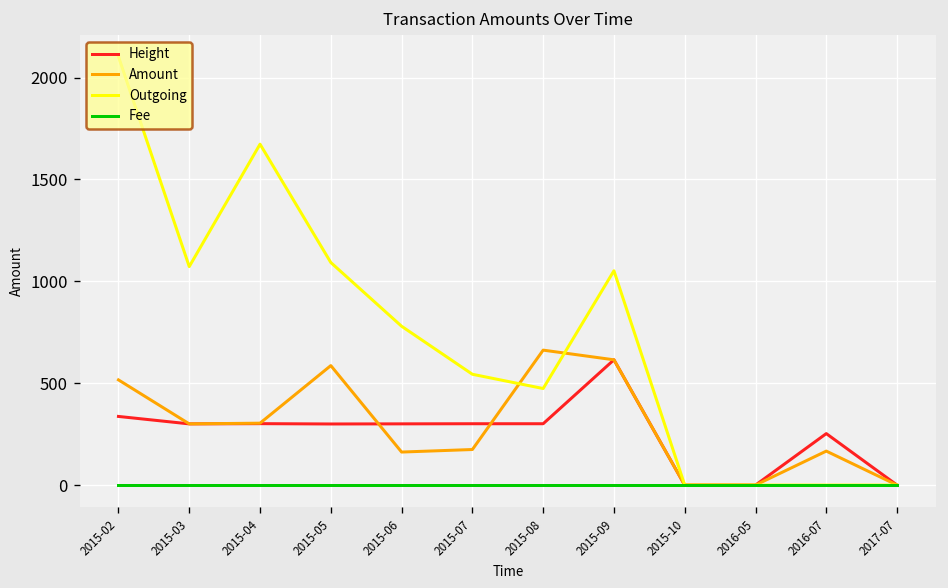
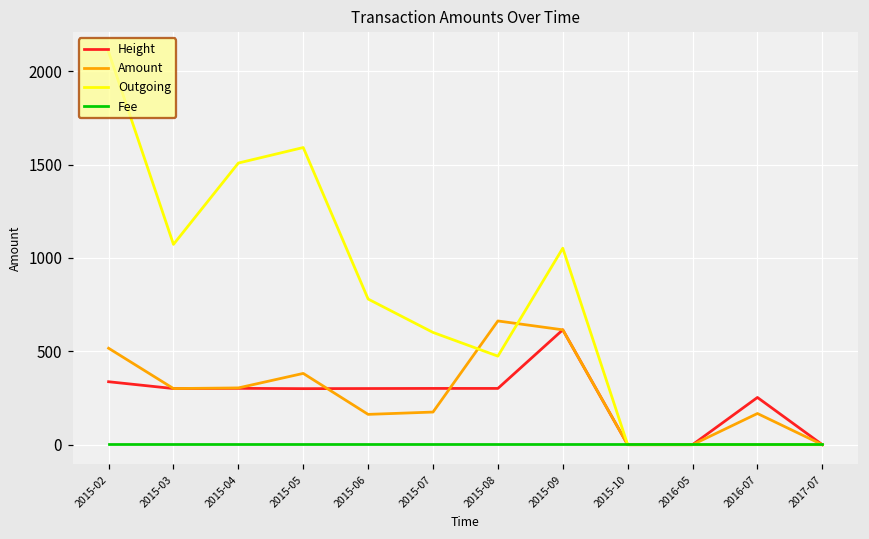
Outgoing, 2015-04: 1670 -> 1510
Amount, 2015-05: 590 -> 380
Outgoing, 2015-05: 1090 -> 1590
Outgoing, 2015-07: 540 -> 600
